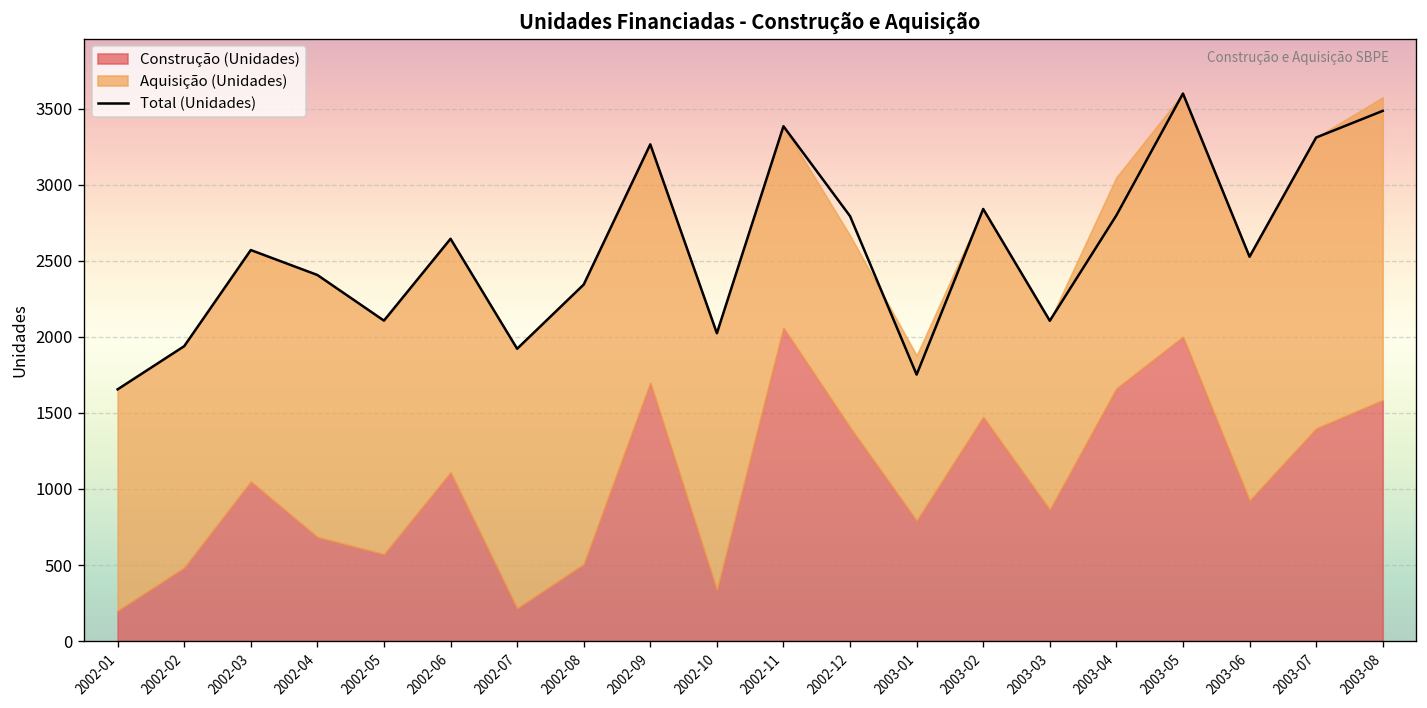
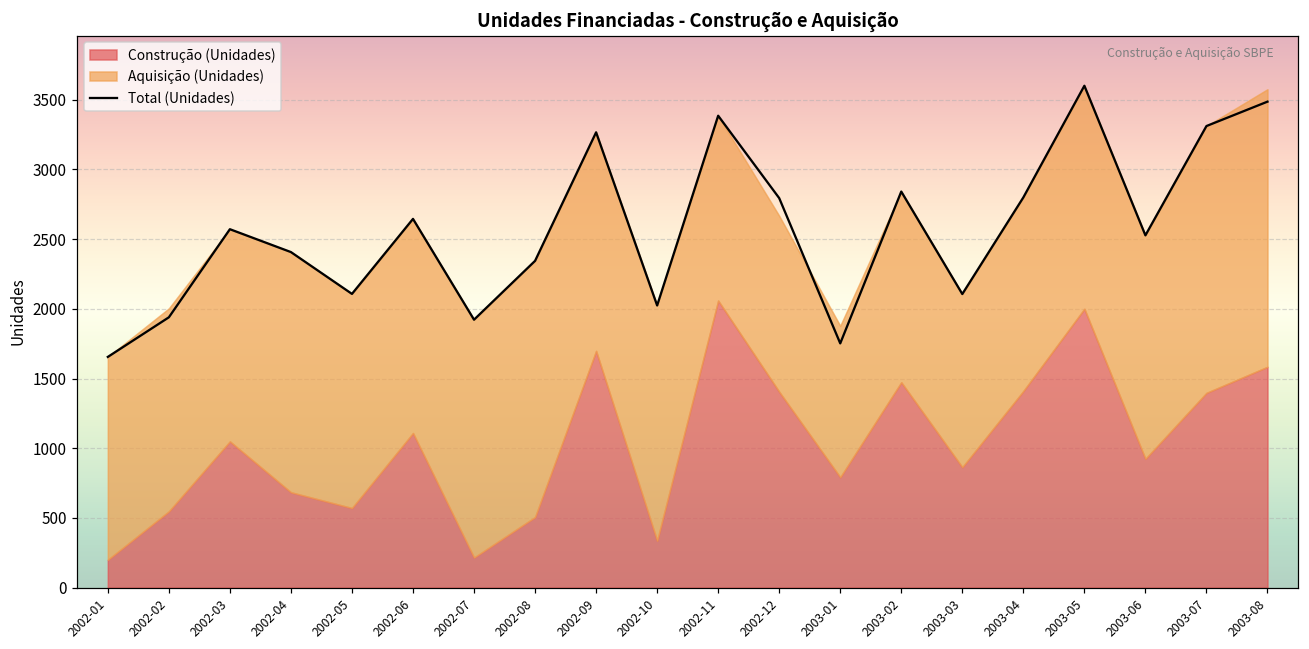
Construção (Unidades), 2002-02: 480 -> 550
Construção (Unidades), 2003-04: 1660 -> 1410
